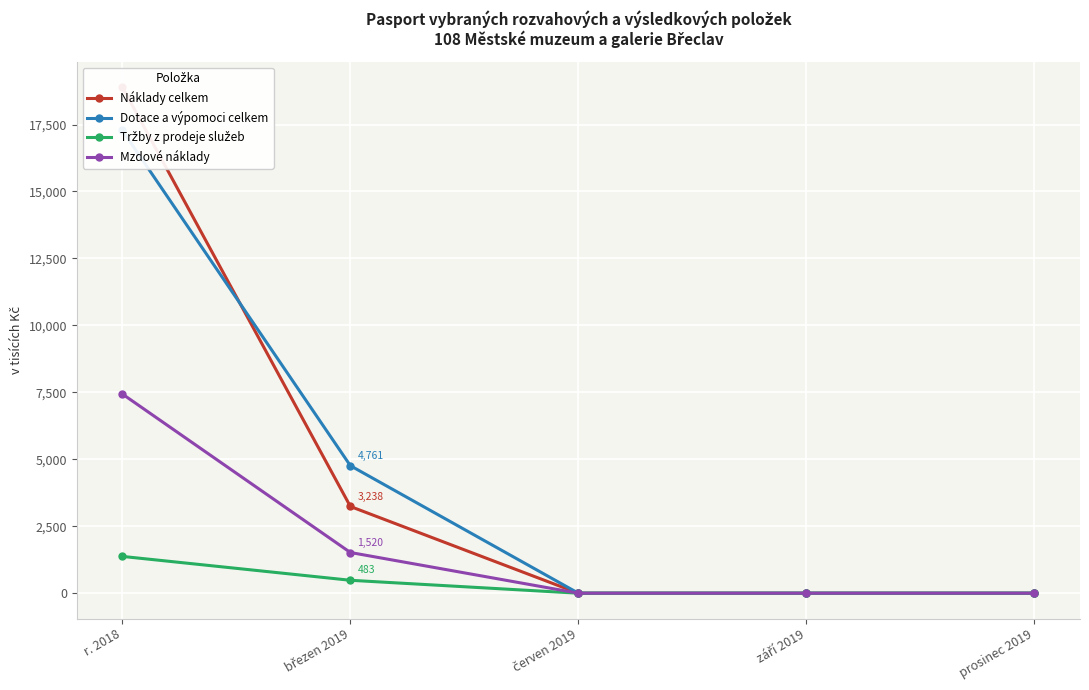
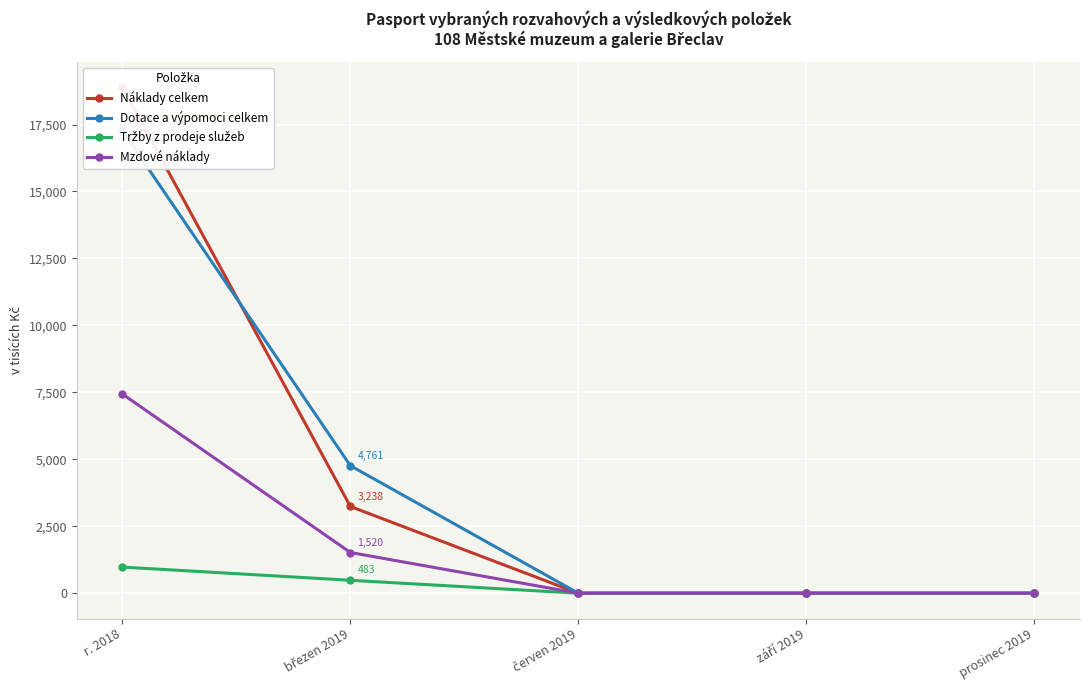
Tržby z prodeje služeb, r. 2018: 1,400 -> 1,000
